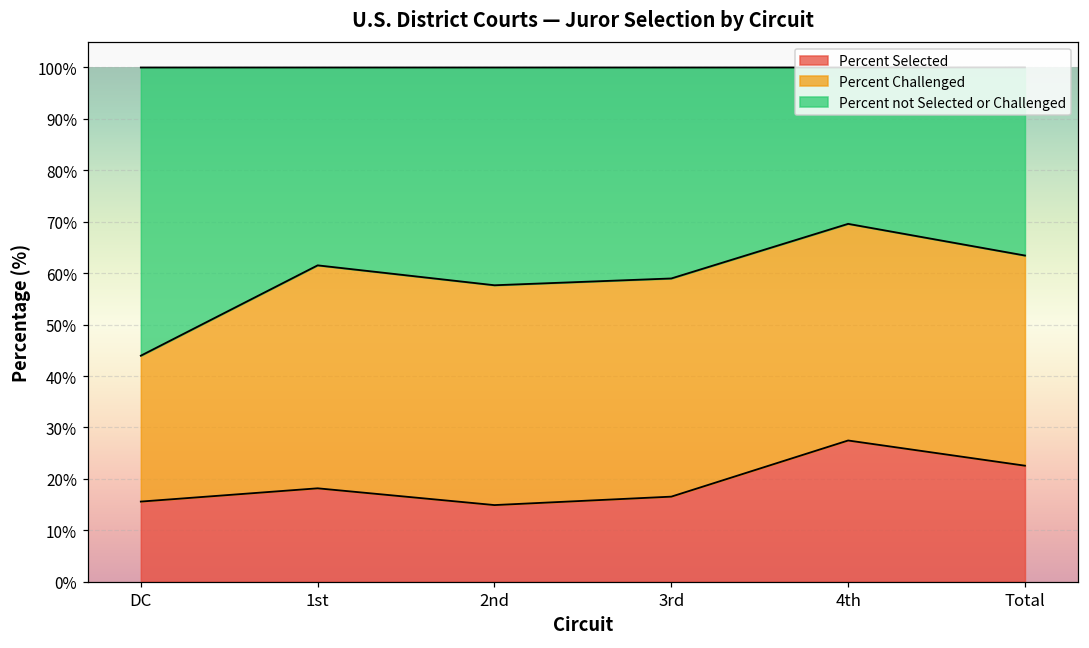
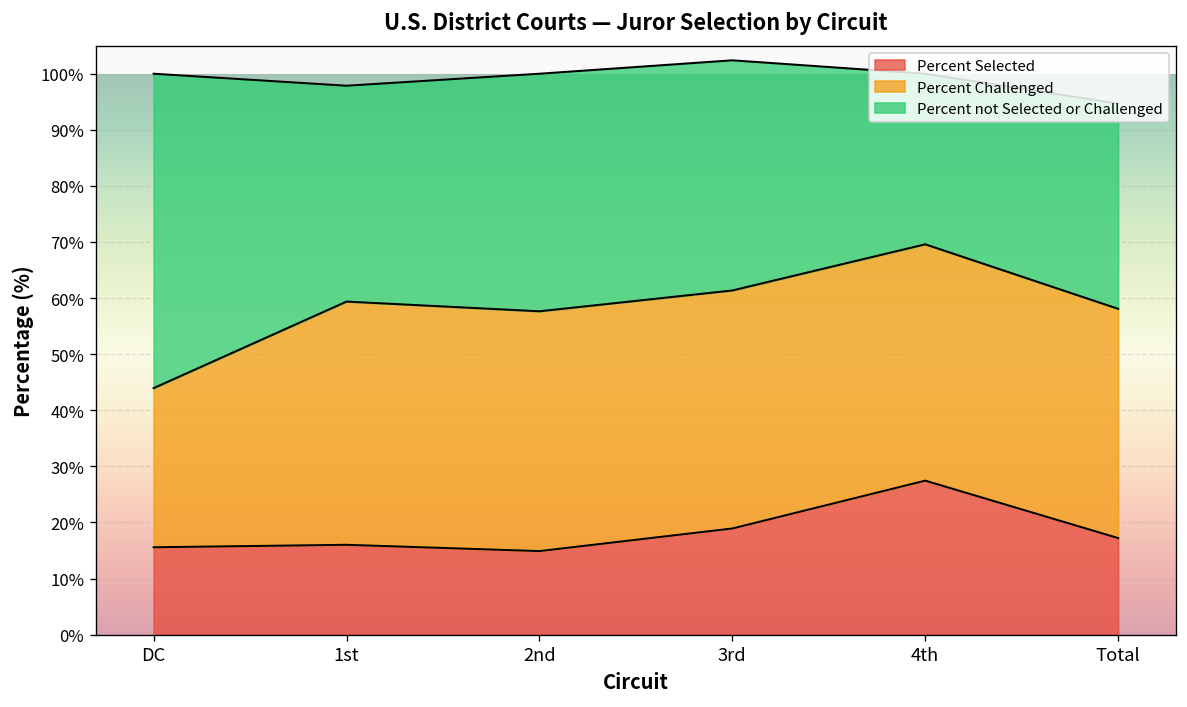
Percent Selected, 1st: 18% -> 16%
Percent Selected, 3rd: 17% -> 19%
Percent Selected, Total: 23% -> 17%
